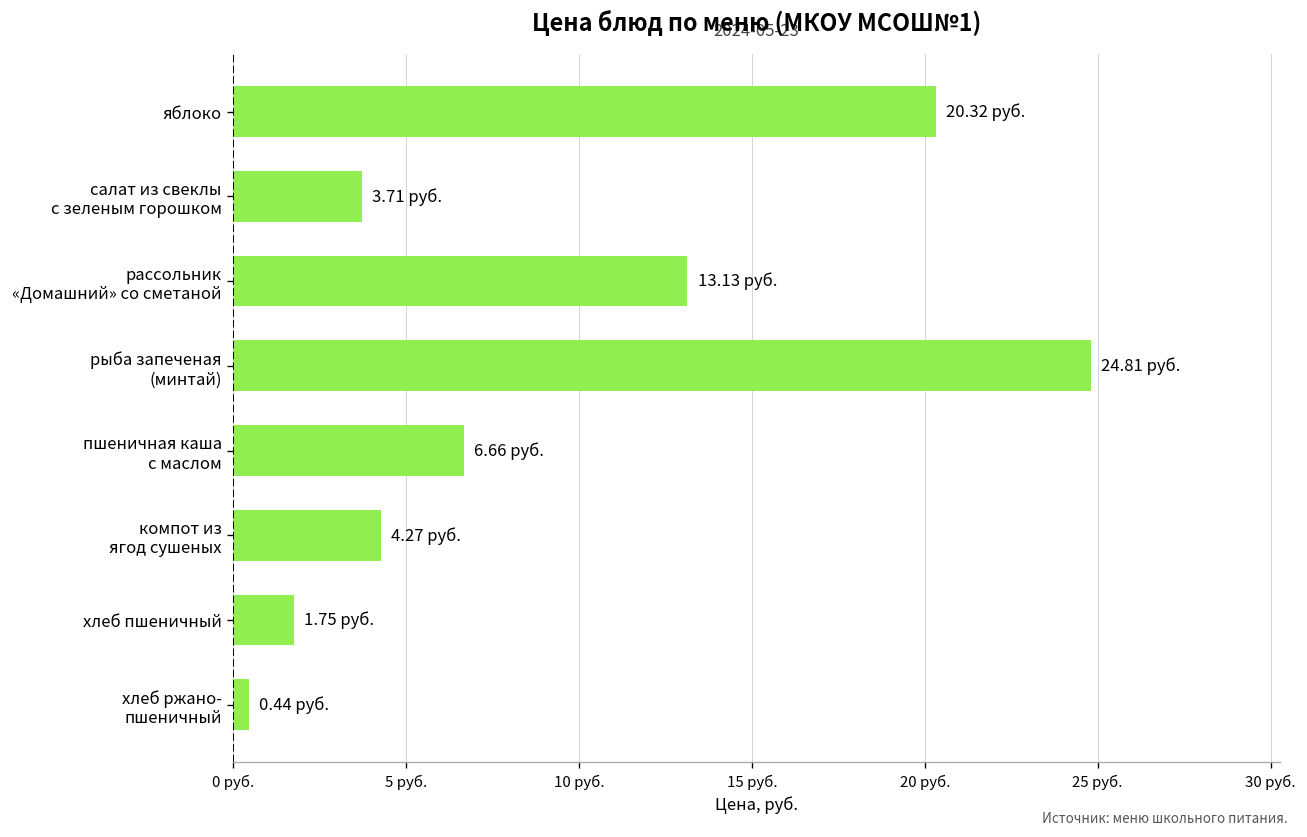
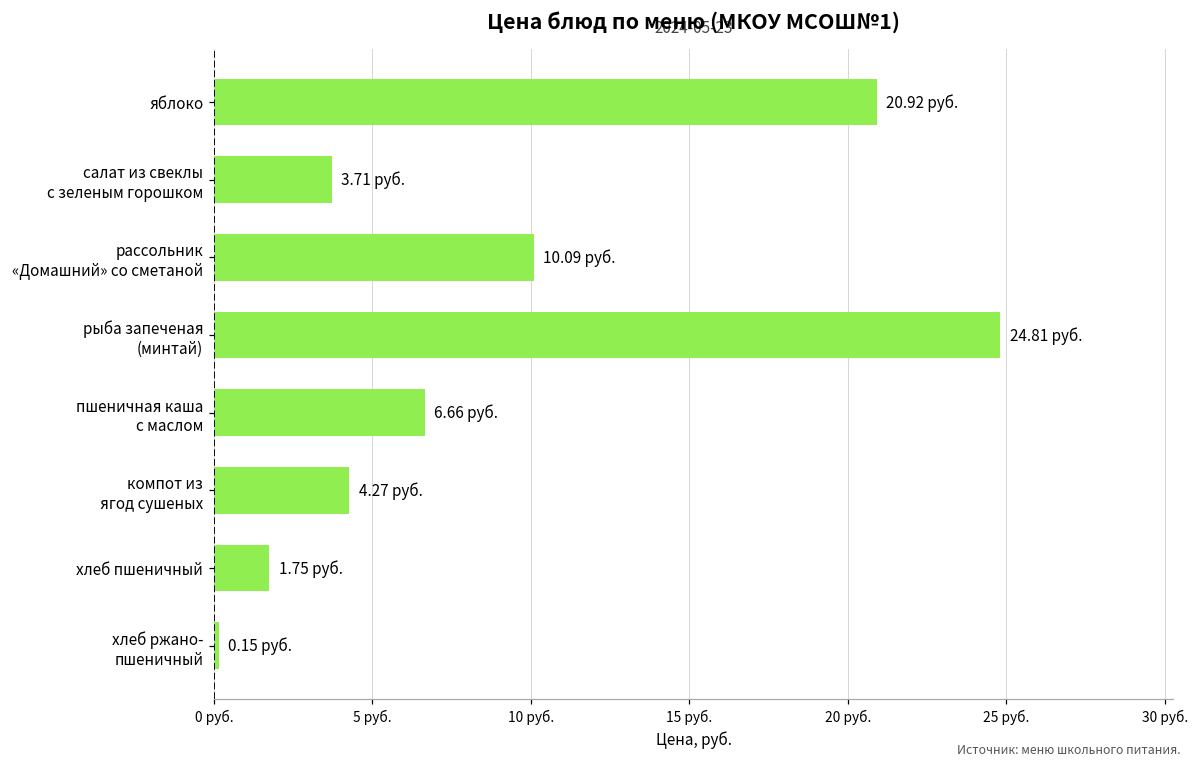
яблоко: 20.32 -> 20.92
рассольник «Домашний» со сметаной: 13.13 -> 10.09
хлеб ржано- пшеничный: 0.44 -> 0.15
